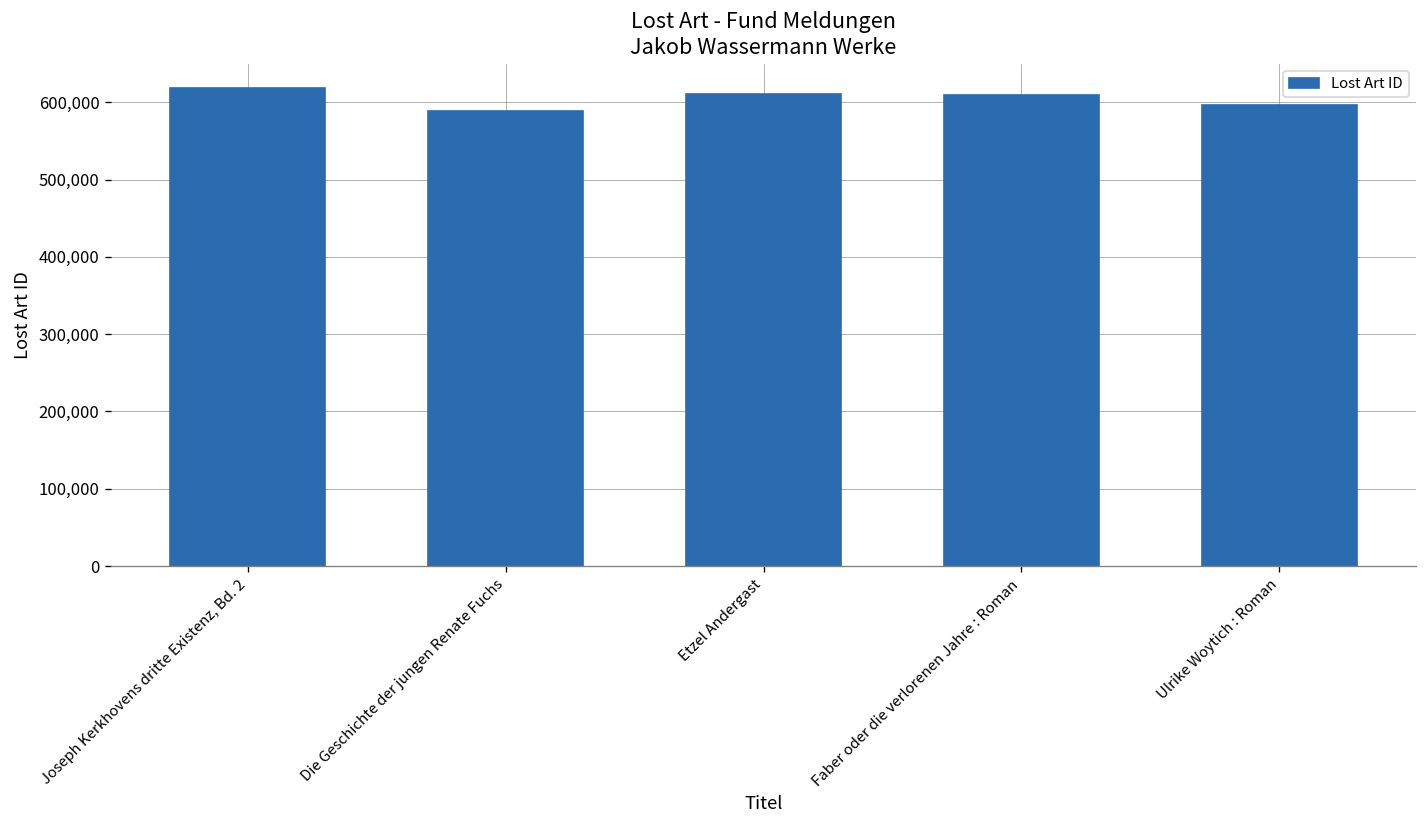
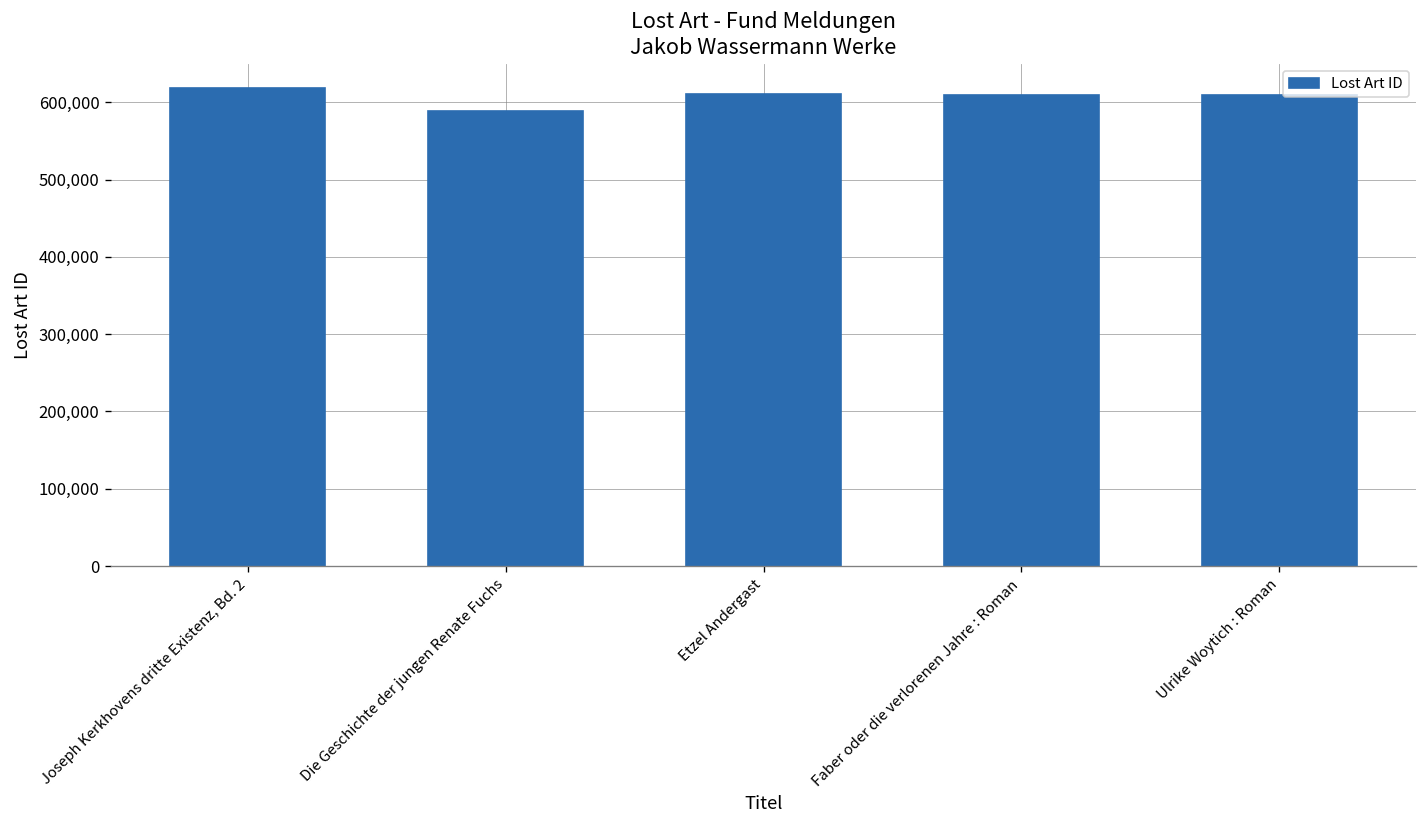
Ulrike Woytich : Roman: 600,000 -> 610,000
